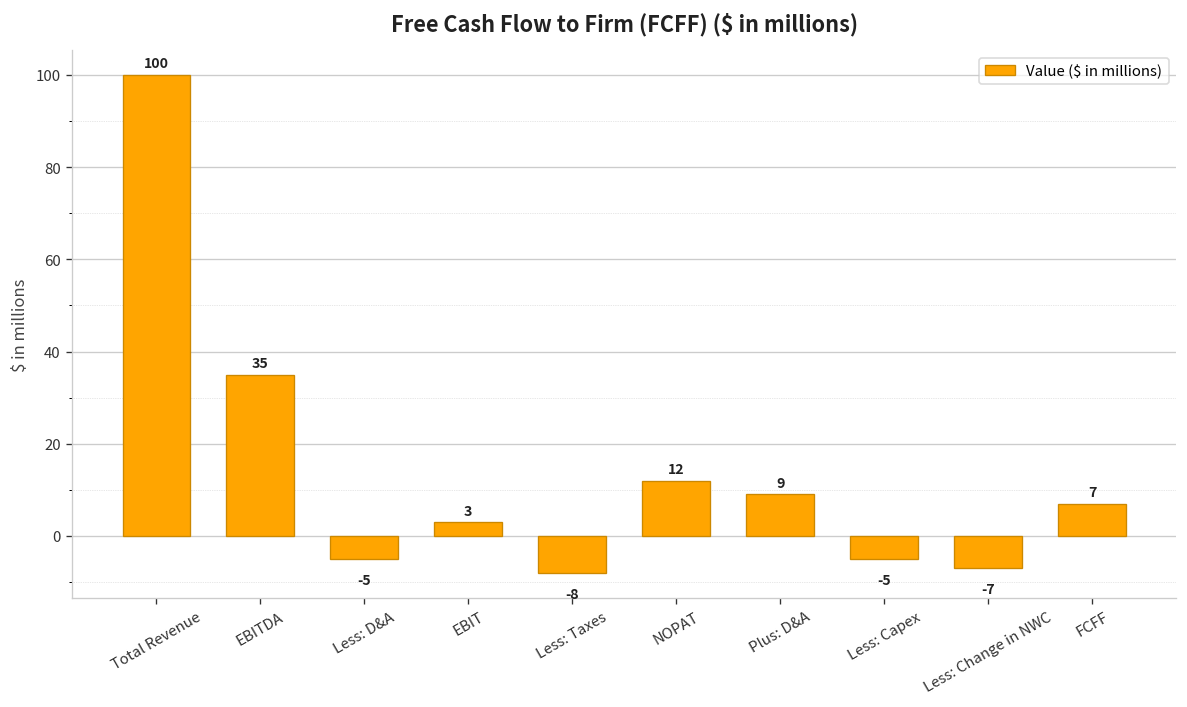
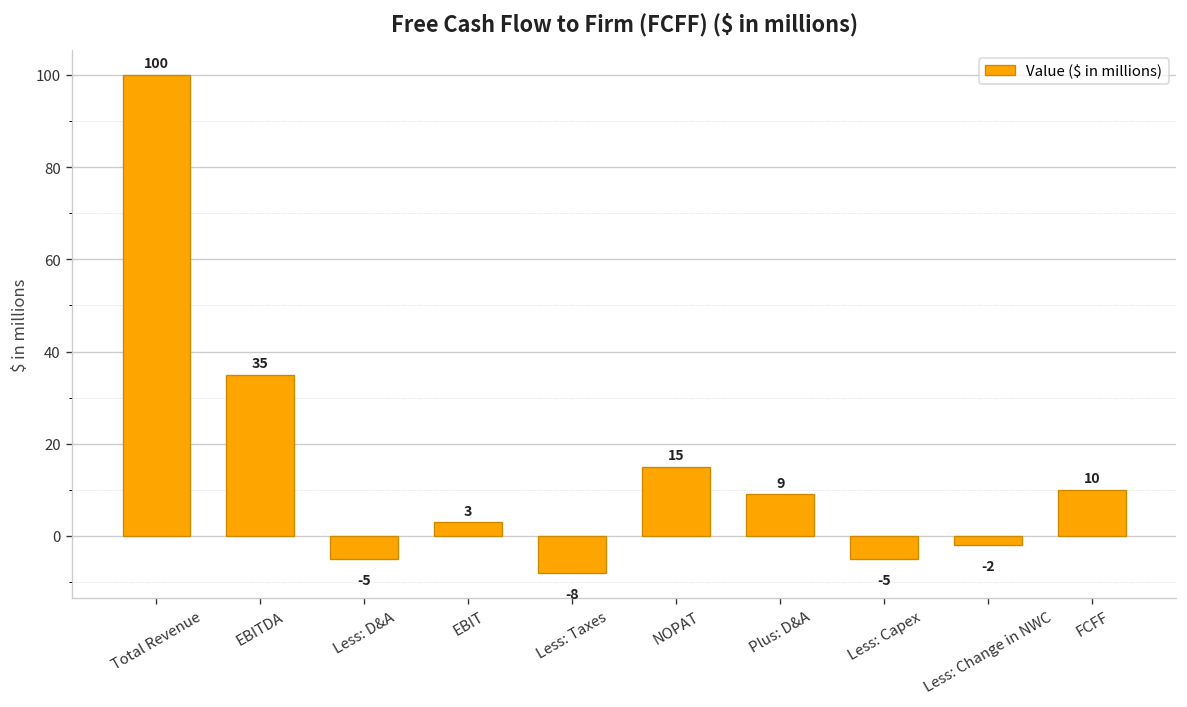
NOPAT: 12 -> 15
Less: Change in NWC: -7 -> -2
FCFF: 7 -> 10
